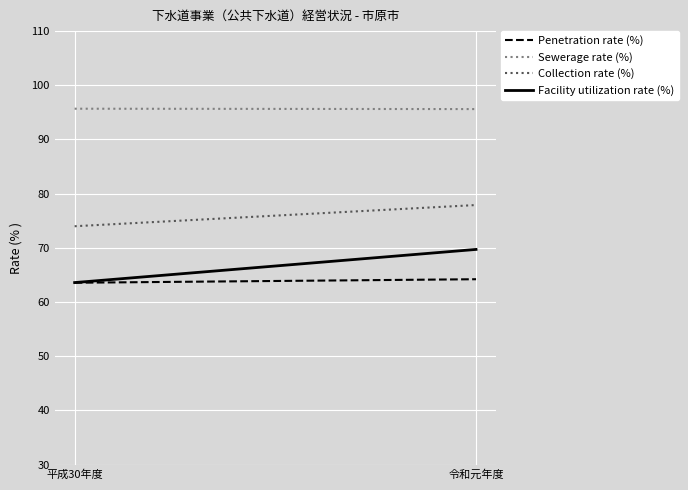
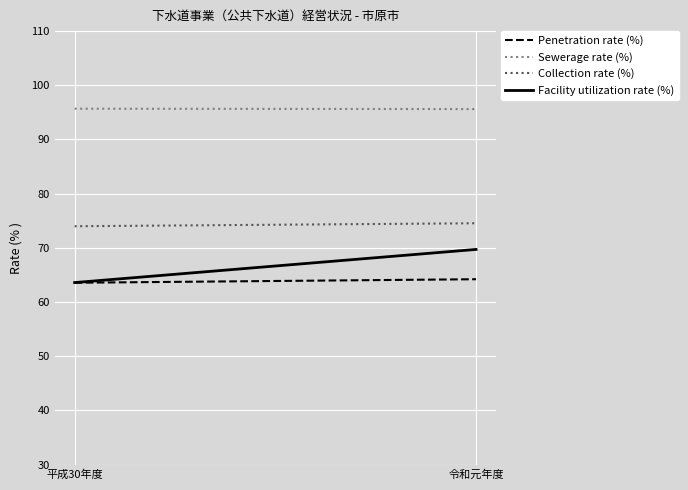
Collection rate (%), 令和元年度: 78 -> 75
